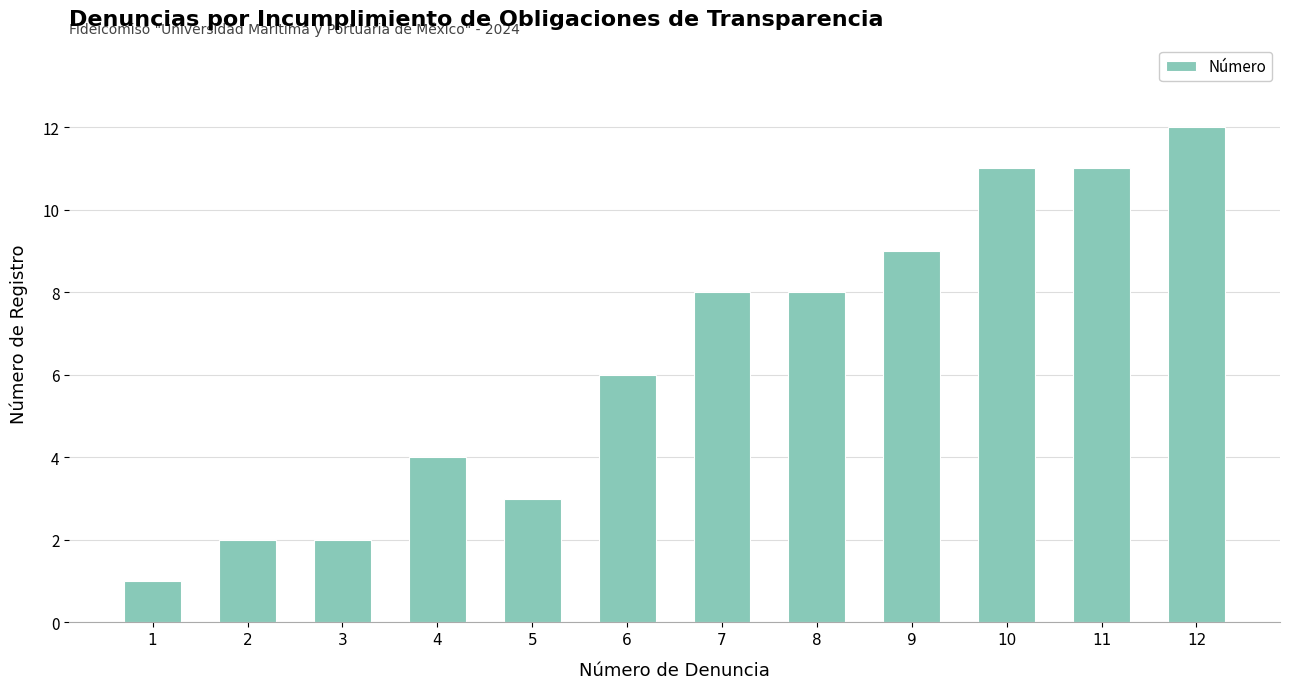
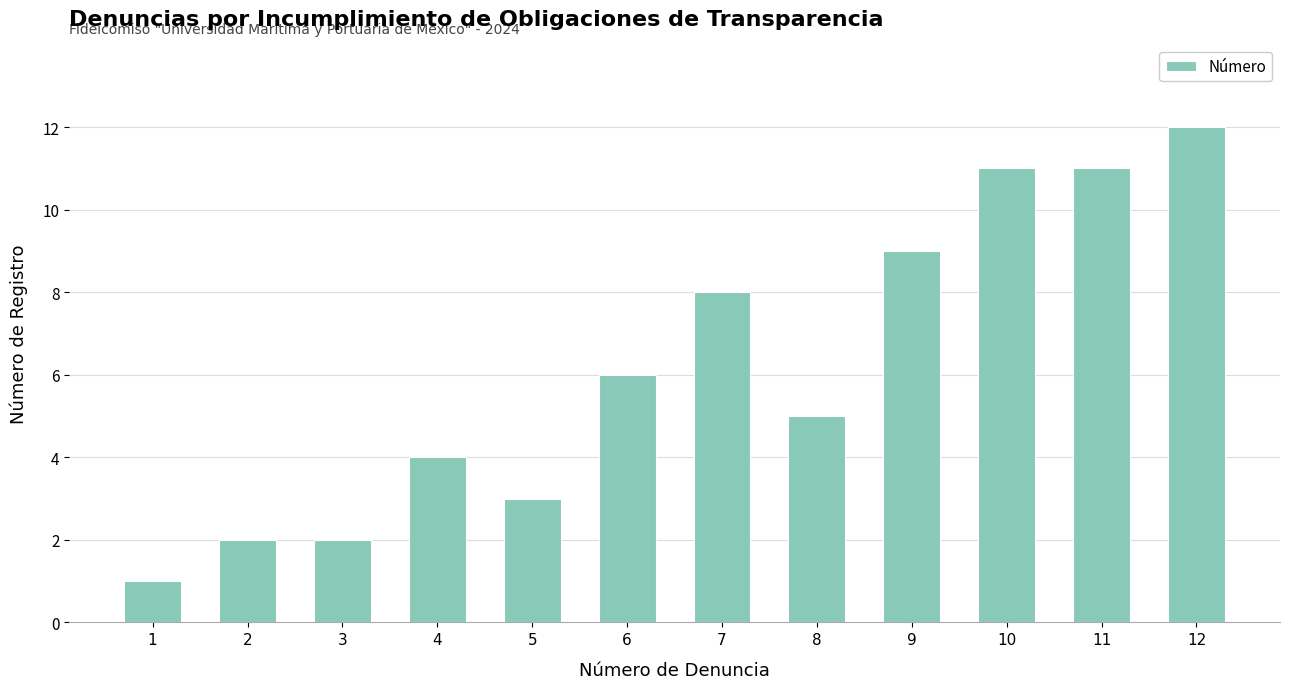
8: 8 -> 5
